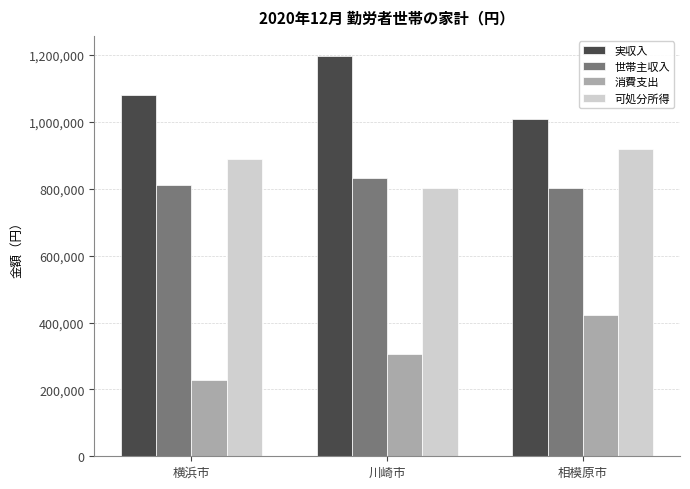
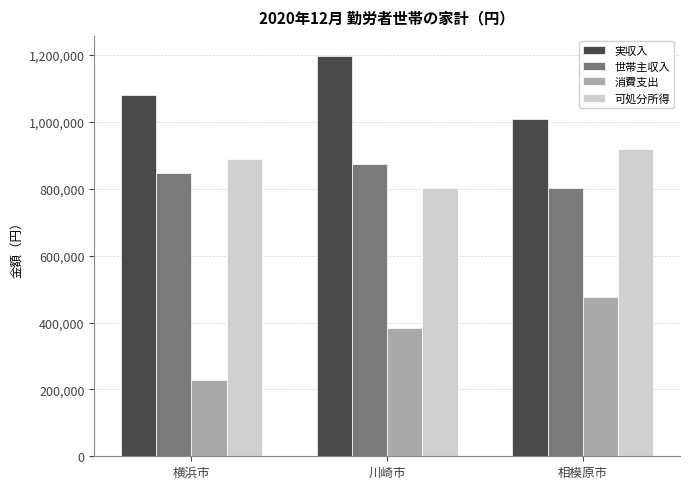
世帯主収入, 横浜市: 810,000 -> 850,000
世帯主収入, 川崎市: 830,000 -> 870,000
消費支出, 川崎市: 310,000 -> 380,000
消費支出, 相模原市: 420,000 -> 480,000
